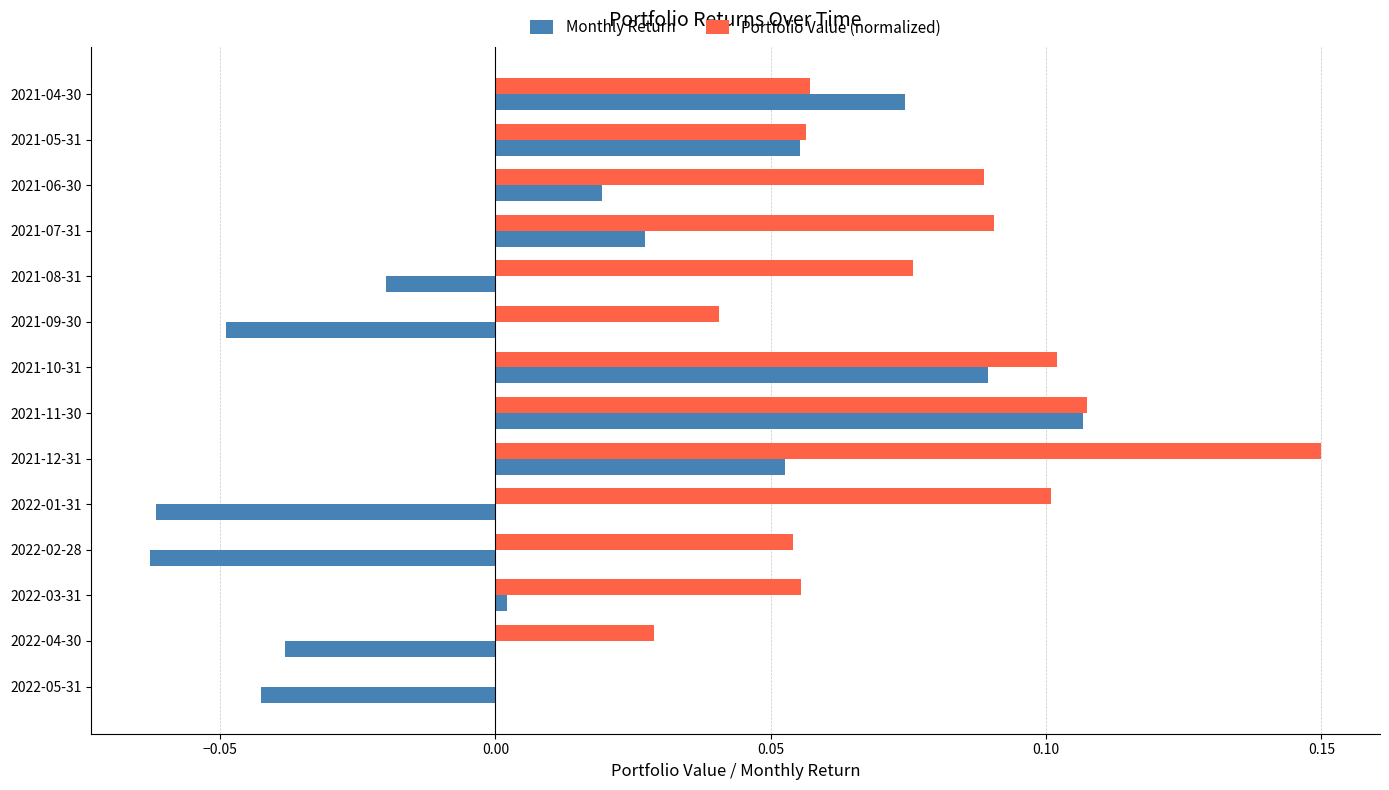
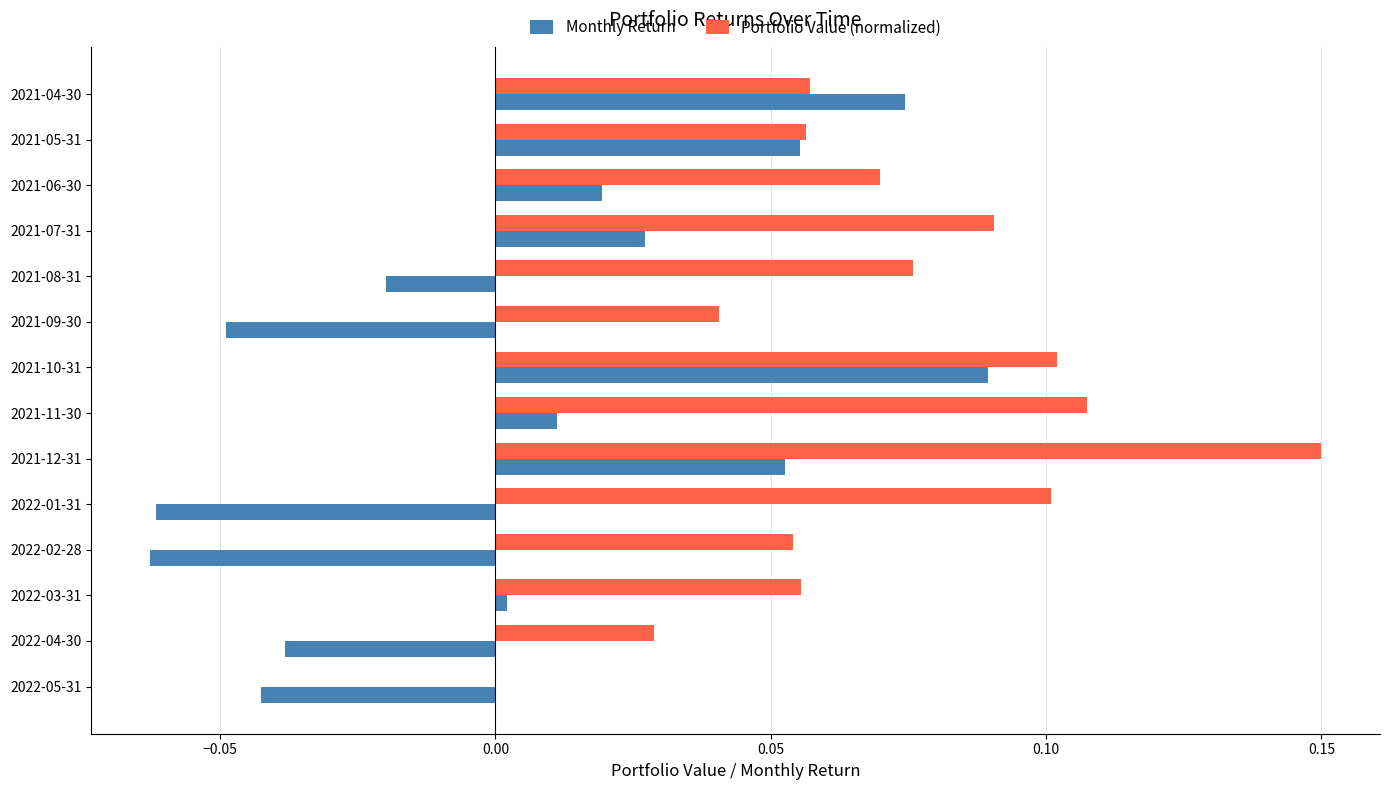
Portfolio Value (normalized), 2021-06-30: 0.089 -> 0.070
Monthly Return, 2021-11-30: 0.107 -> 0.011
